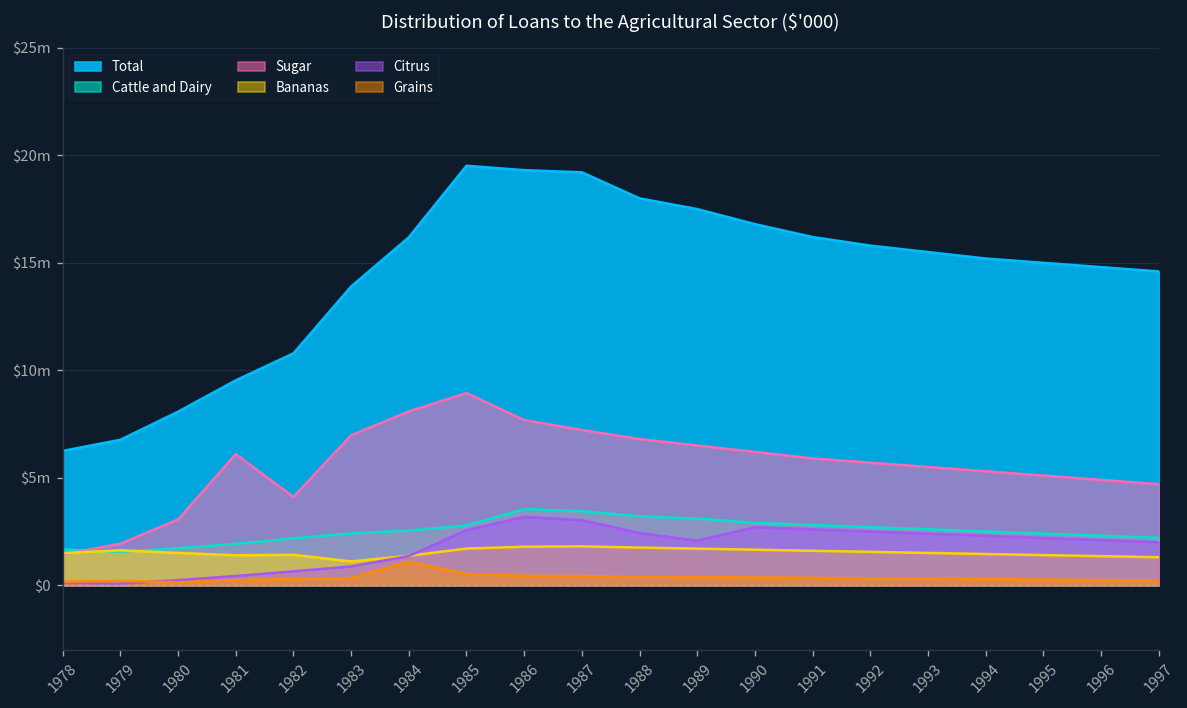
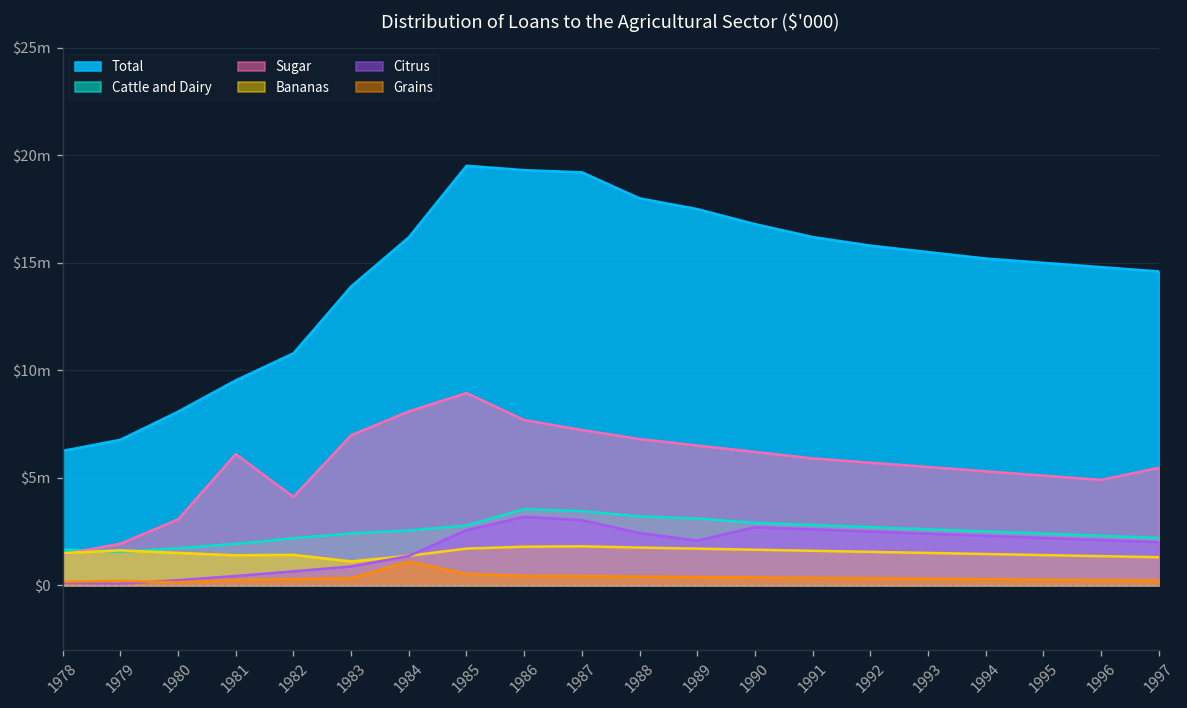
Sugar, 1997: $4.7m -> $5.5m
